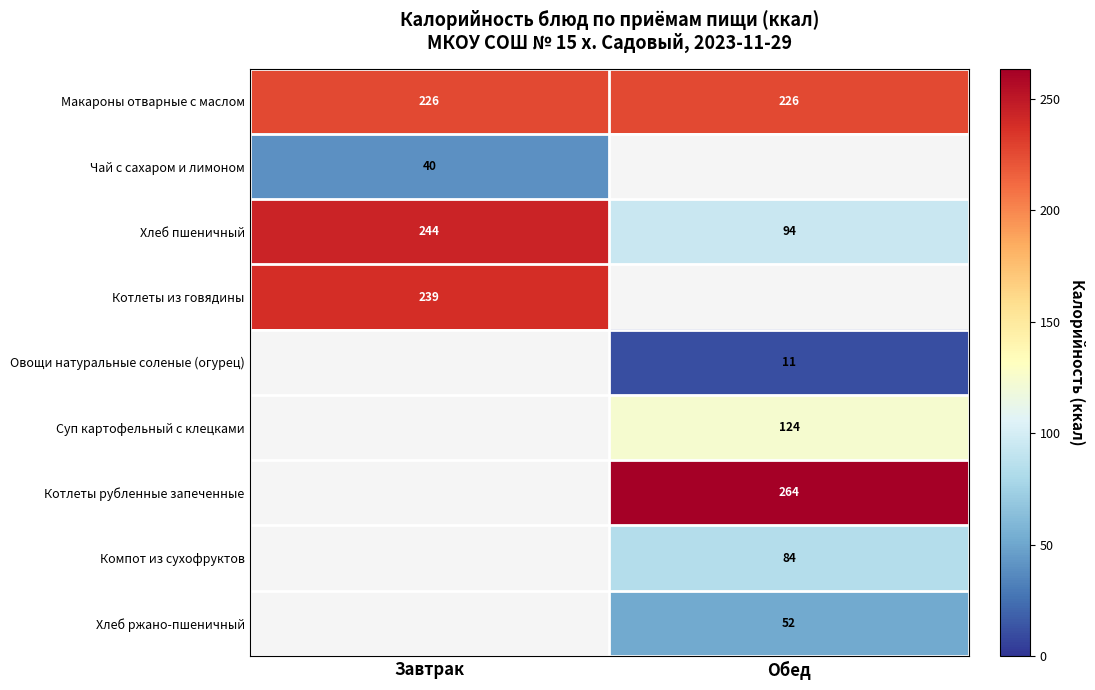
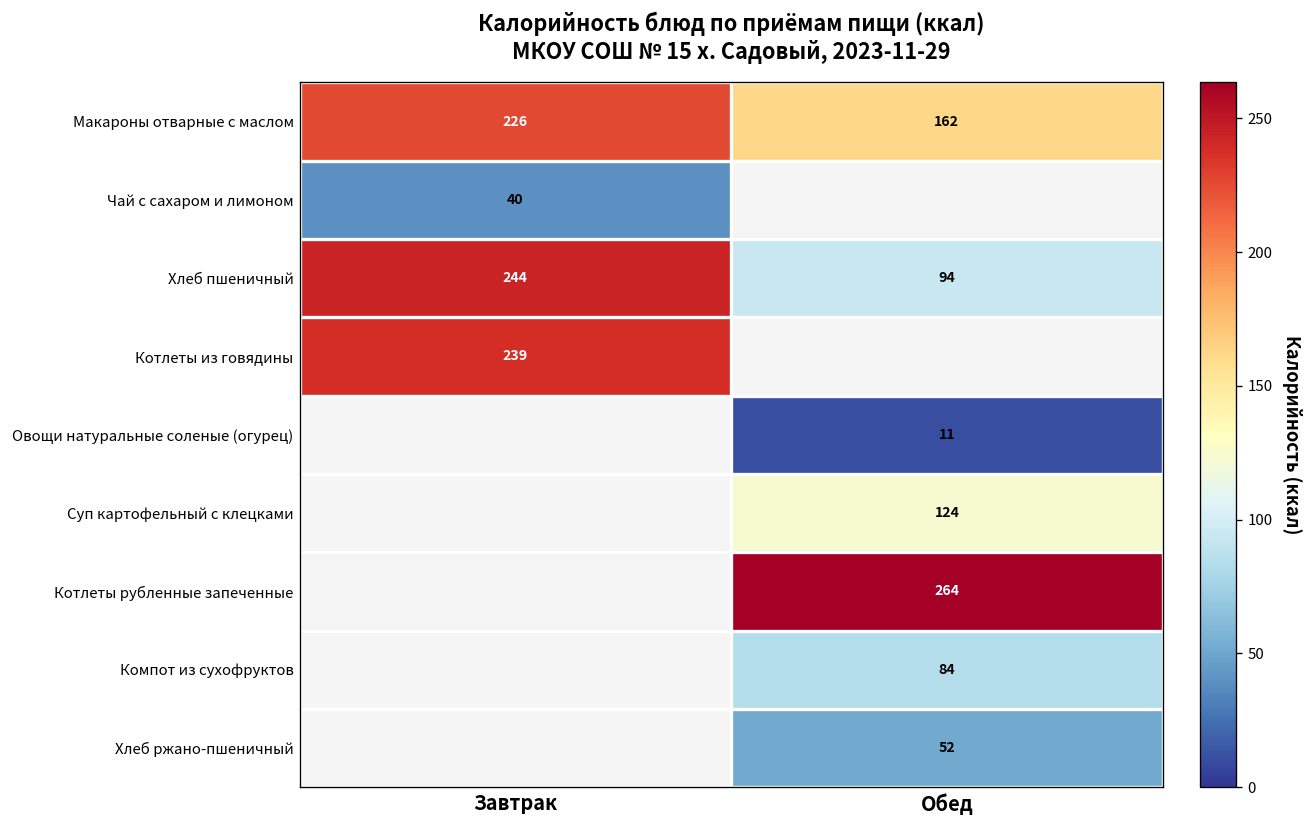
Макароны отварные с маслом, Обед: 226 -> 162
